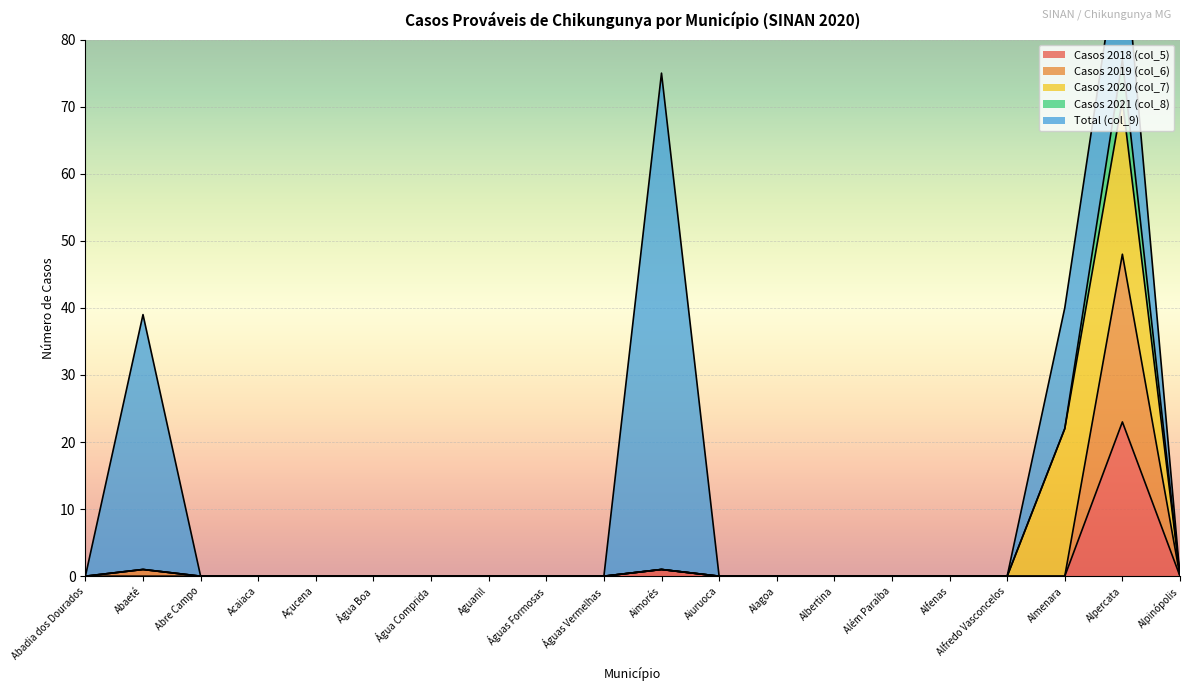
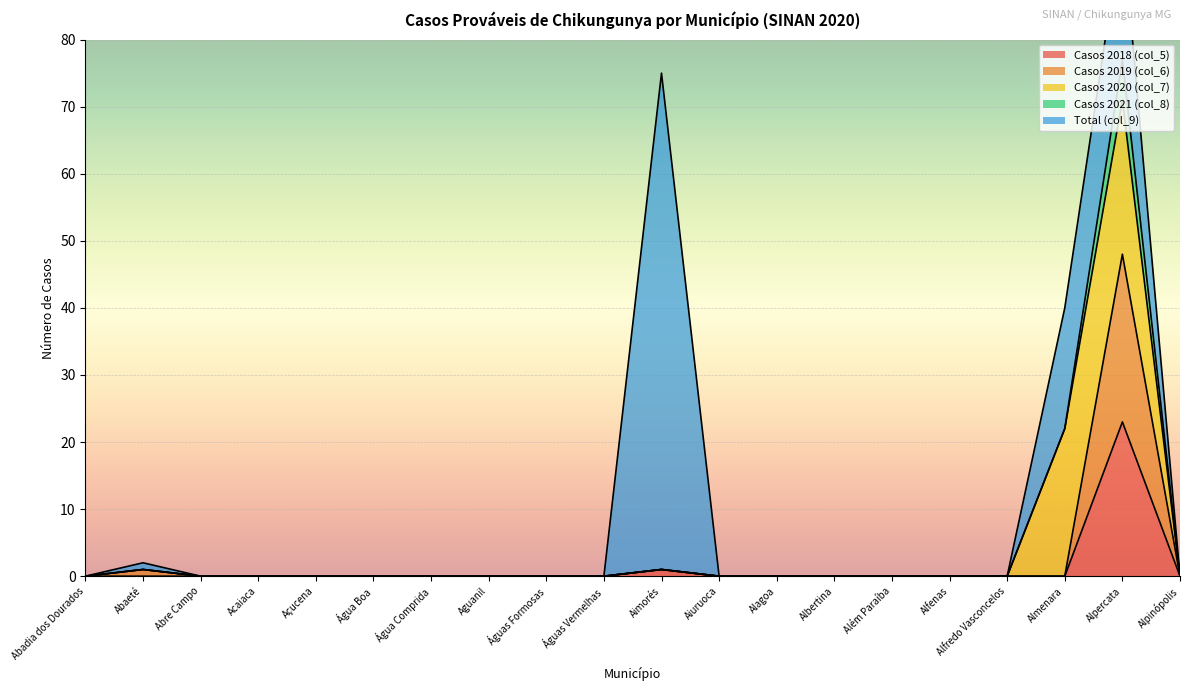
Total (col_9), Abaeté: 38 -> 1
